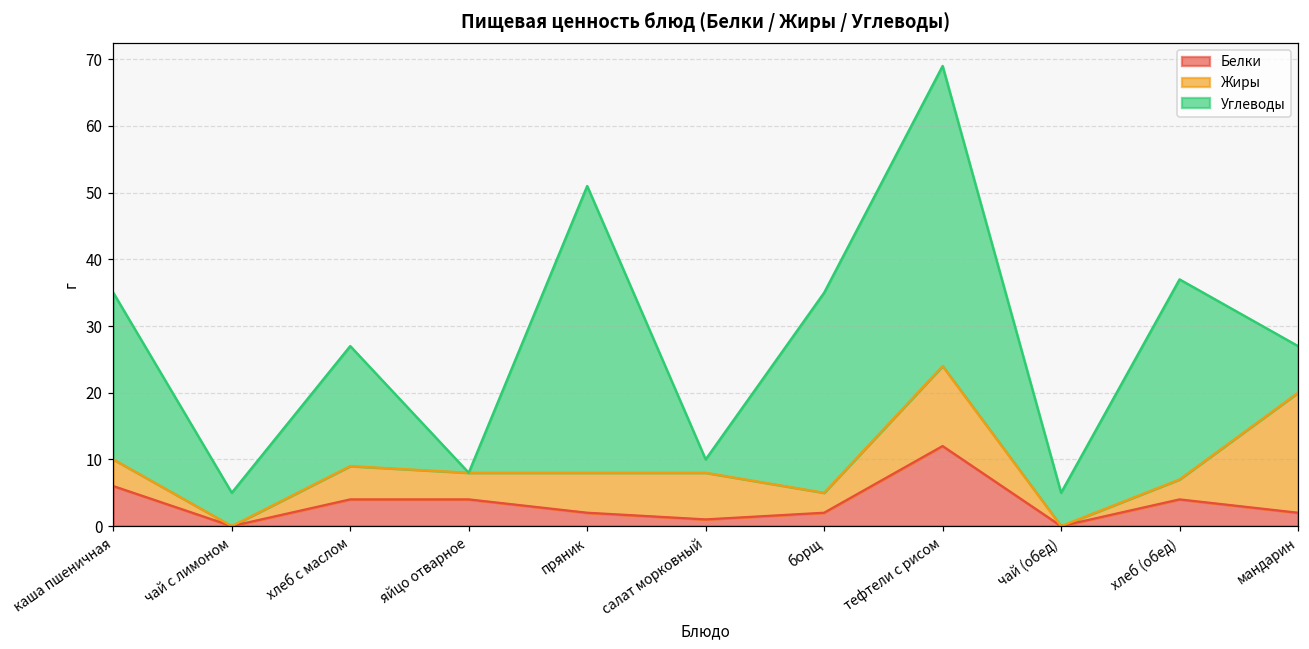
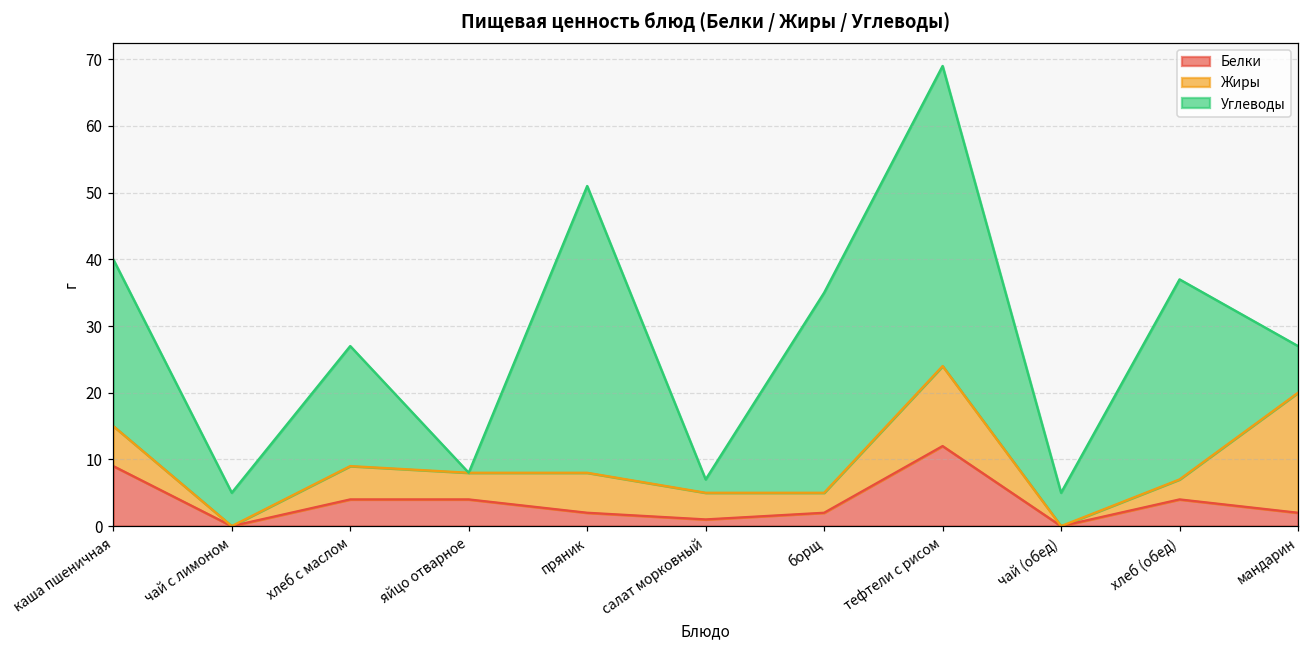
Белки, каша пшеничная: 6 -> 9
Жиры, каша пшеничная: 4 -> 6
Жиры, салат морковный: 7 -> 4
